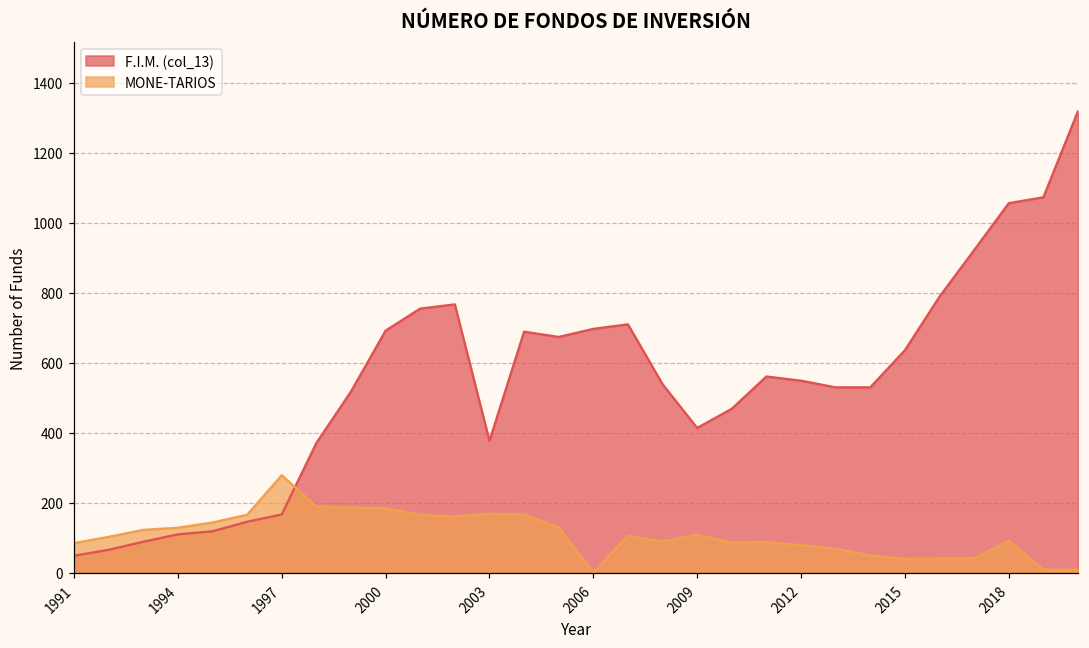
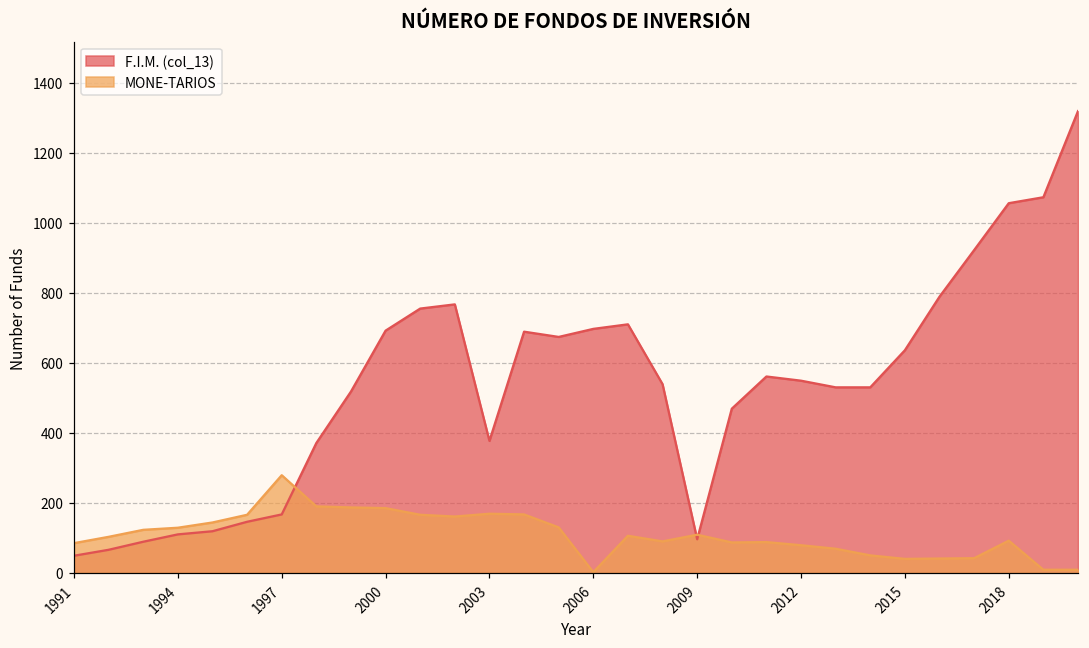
F.I.M. (col_13), 2009: 410 -> 100
